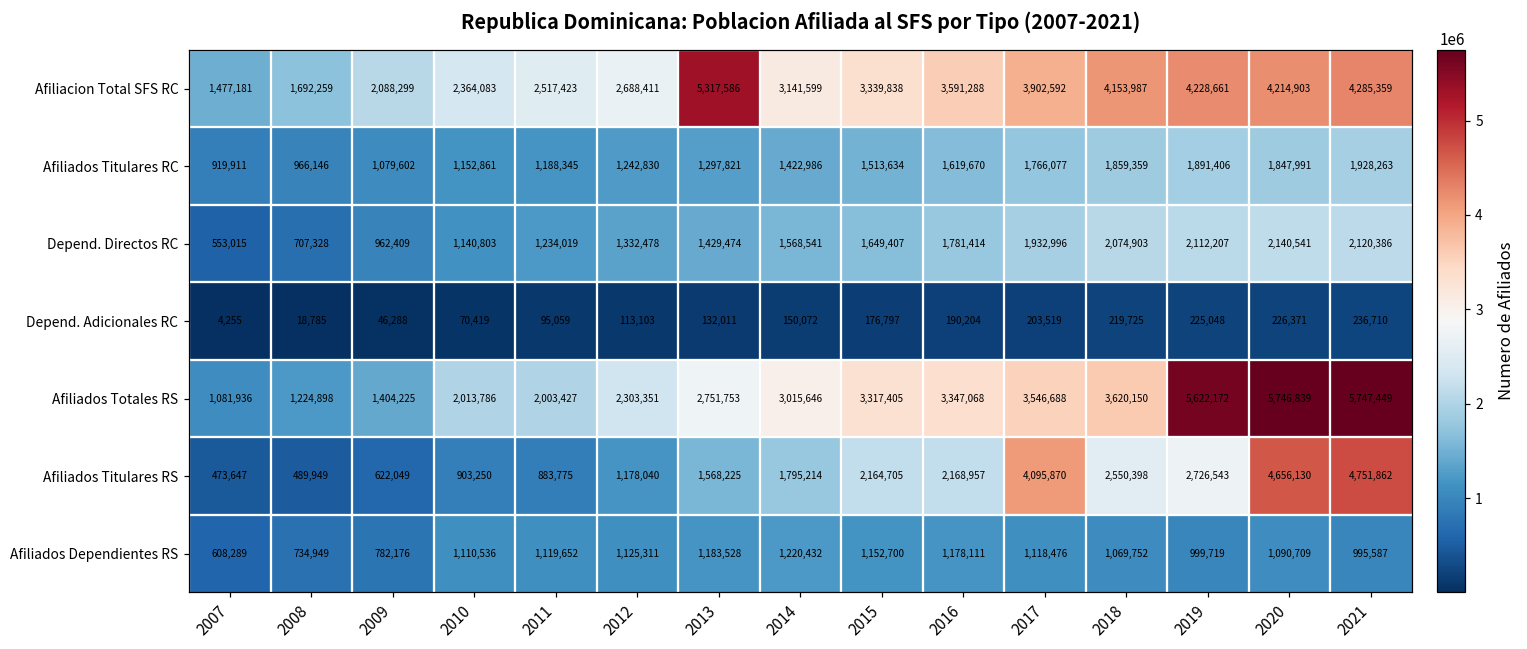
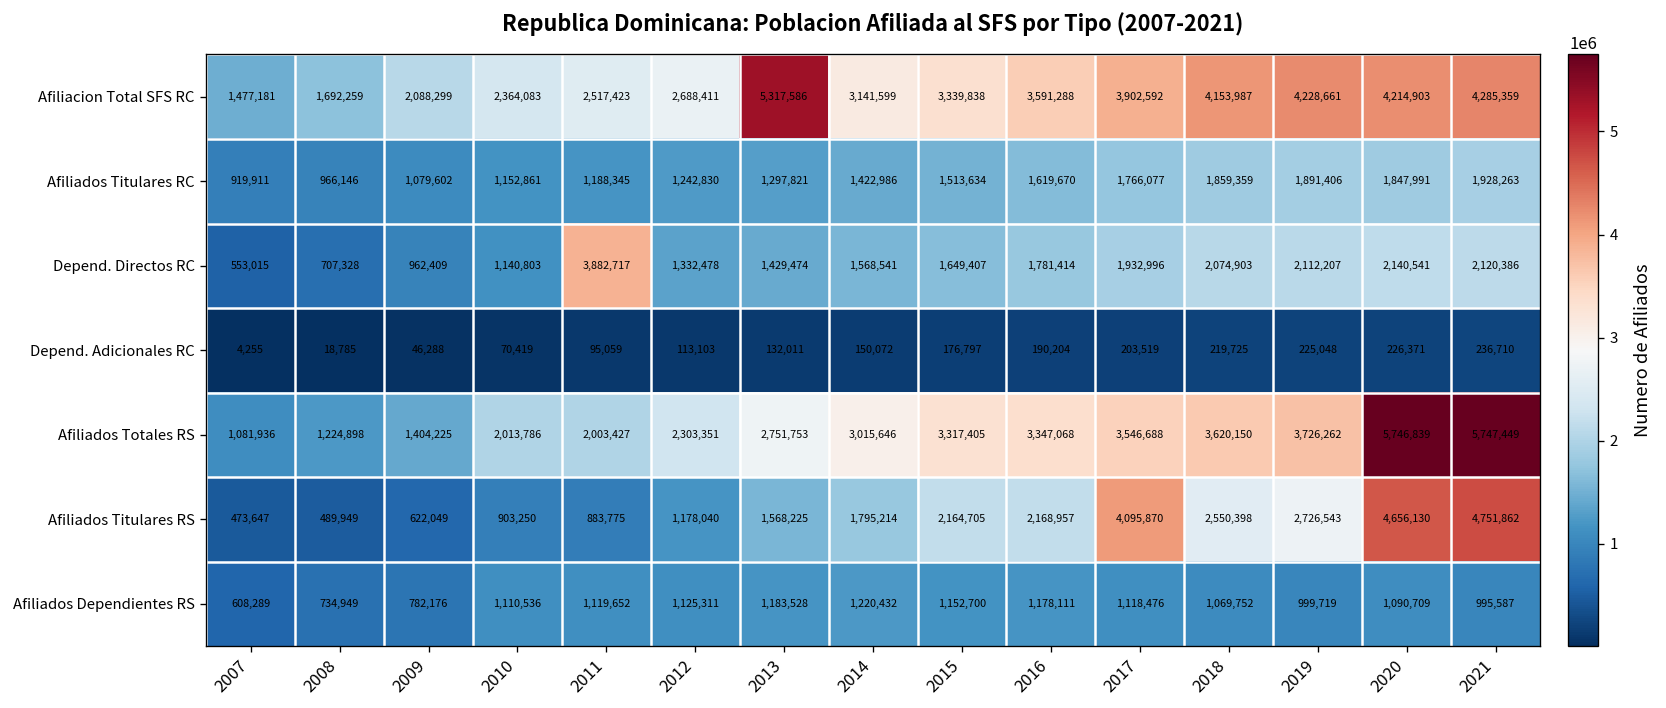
Depend. Directos RC, 2011: 1,234,019 -> 3,882,717
Afiliados Totales RS, 2019: 5,622,172 -> 3,726,262
